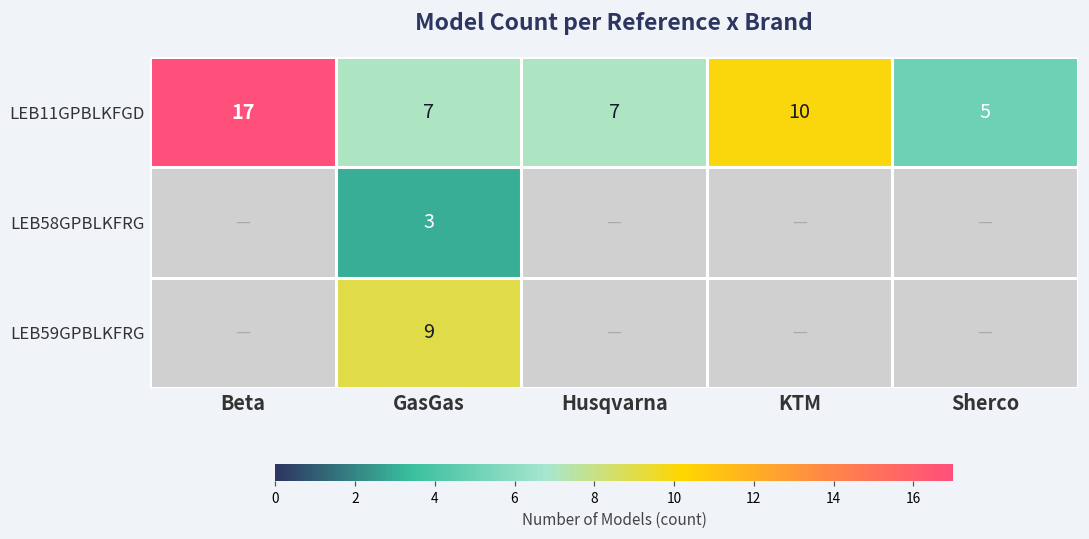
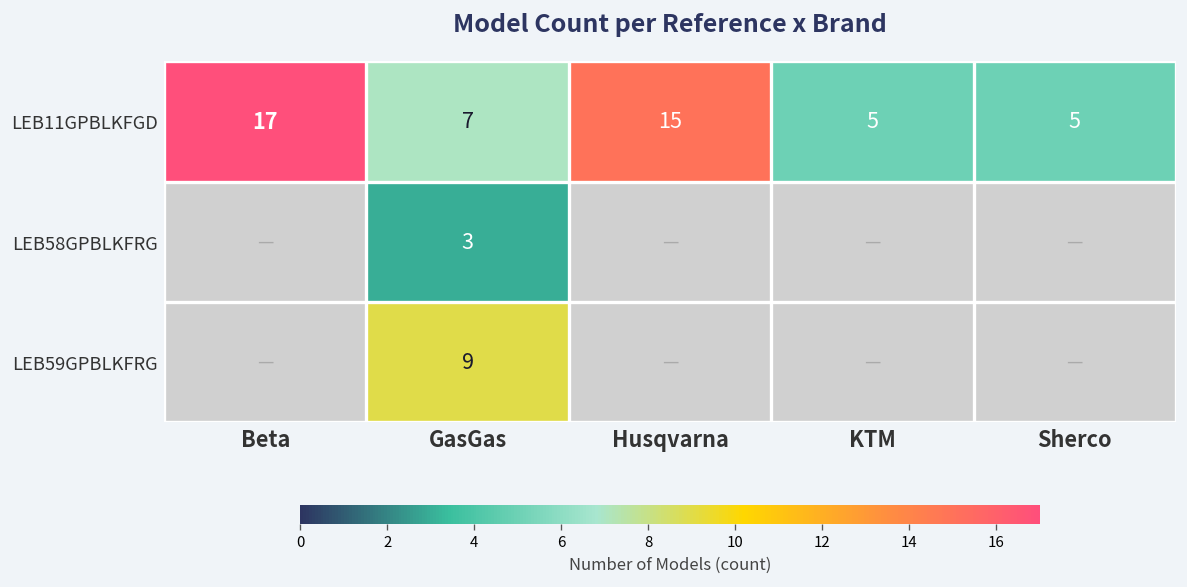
LEB11GPBLKFGD, Husqvarna: 7 -> 15
LEB11GPBLKFGD, KTM: 10 -> 5
